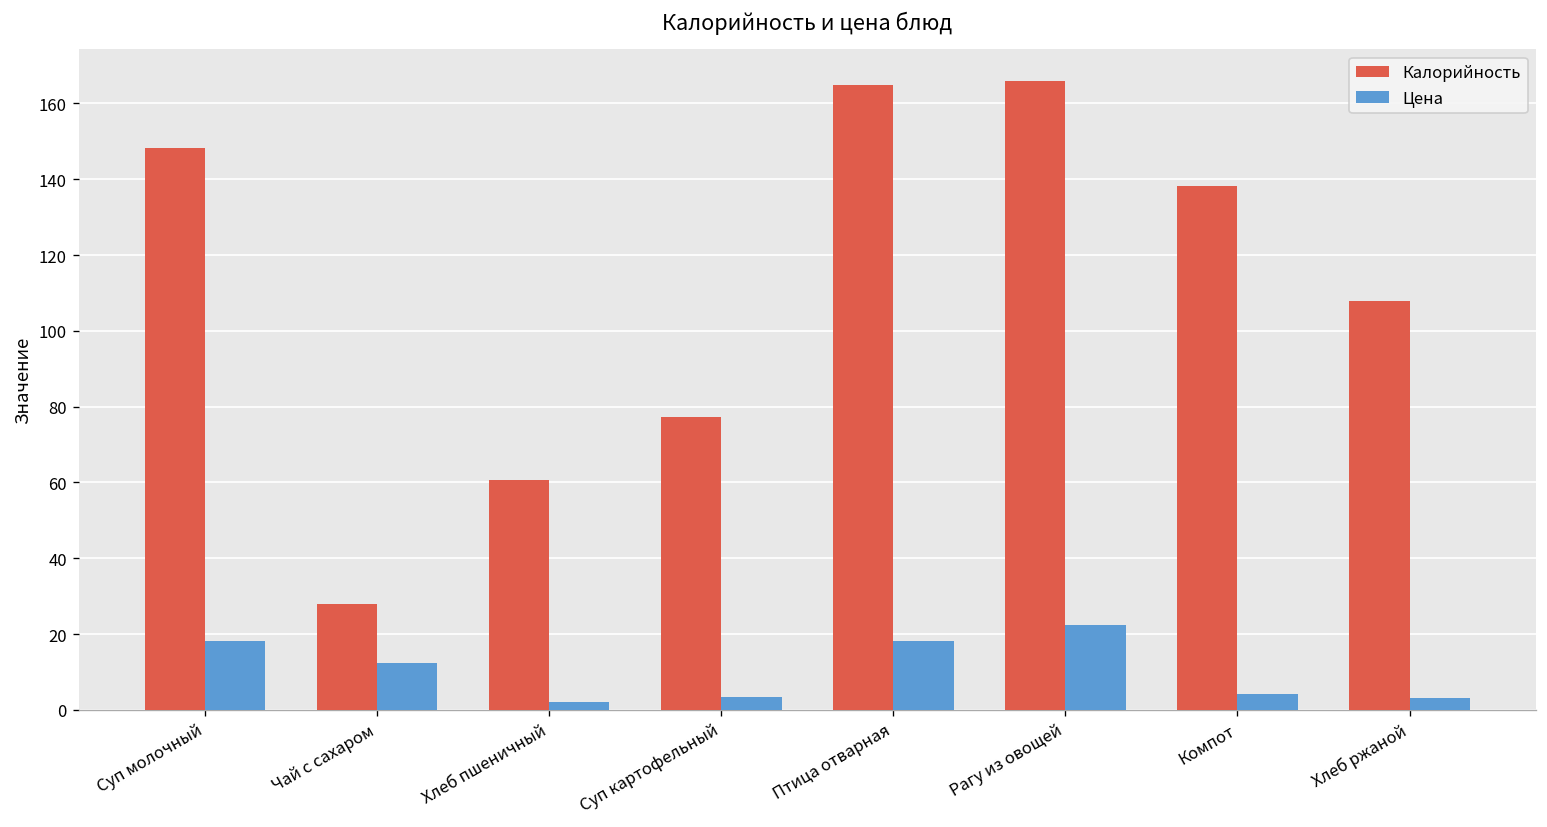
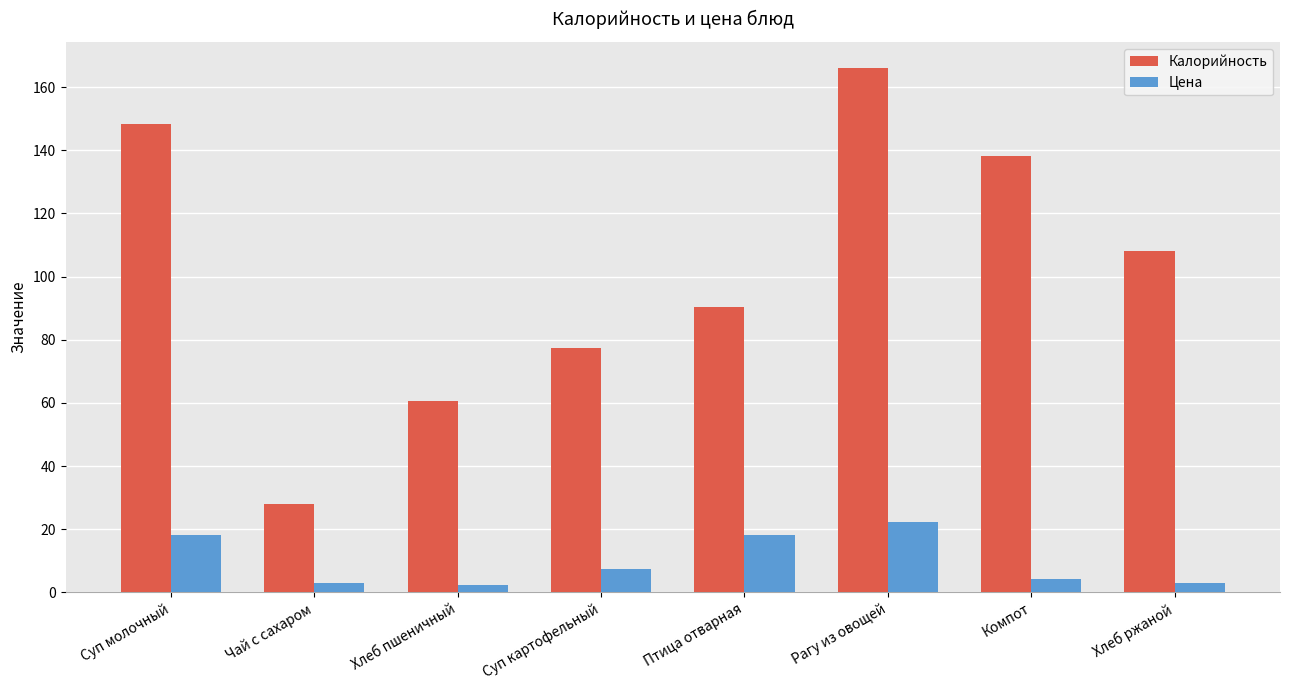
Цена, Чай с сахаром: 12 -> 3
Цена, Суп картофельный: 3 -> 7
Калорийность, Птица отварная: 165 -> 90
